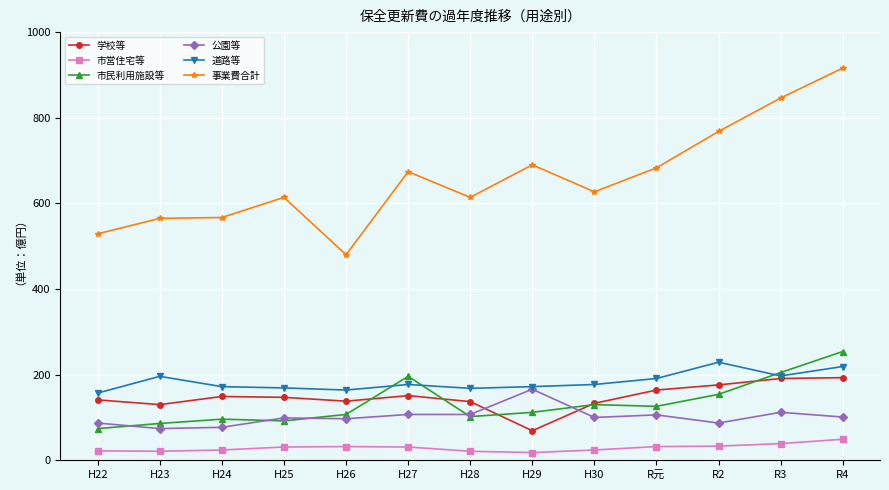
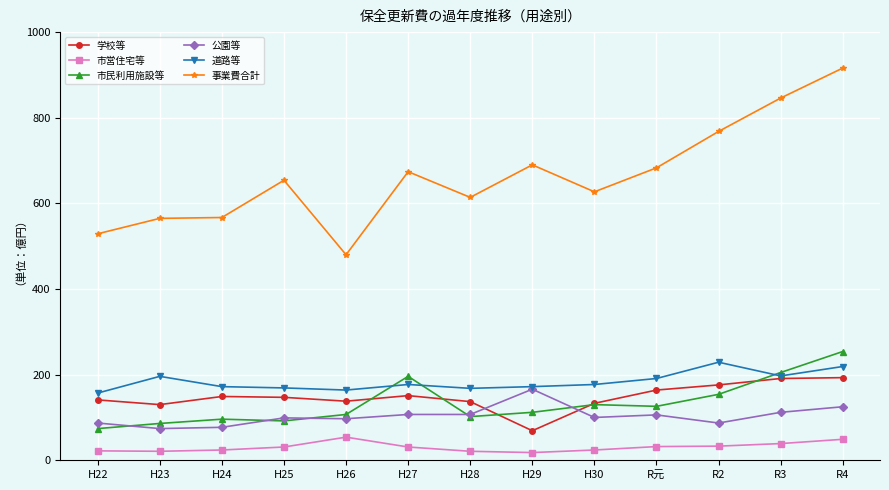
事業費合計, H25: 610 -> 650
市営住宅等, H26: 30 -> 50
公園等, R4: 100 -> 130
